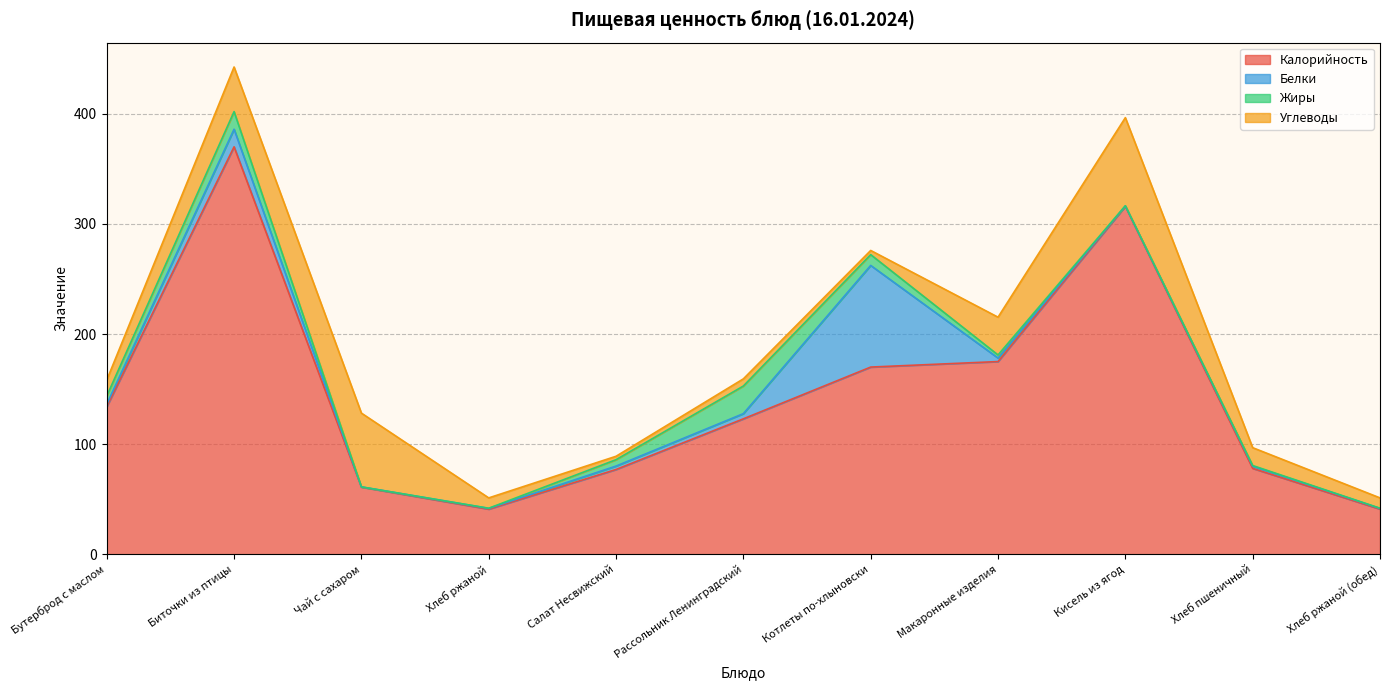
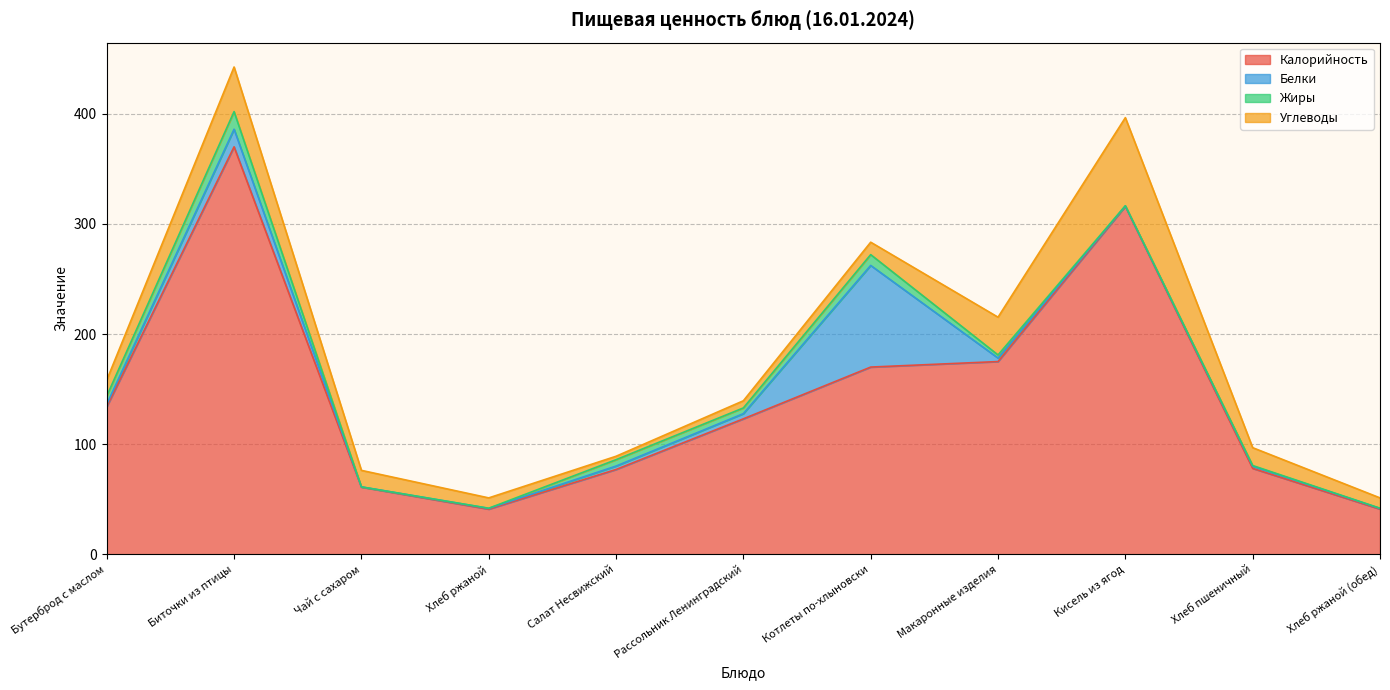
Углеводы, Чай с сахаром: 67 -> 15
Жиры, Рассольник Ленинградский: 25 -> 5
Углеводы, Котлеты по-хлыновски: 4 -> 11
